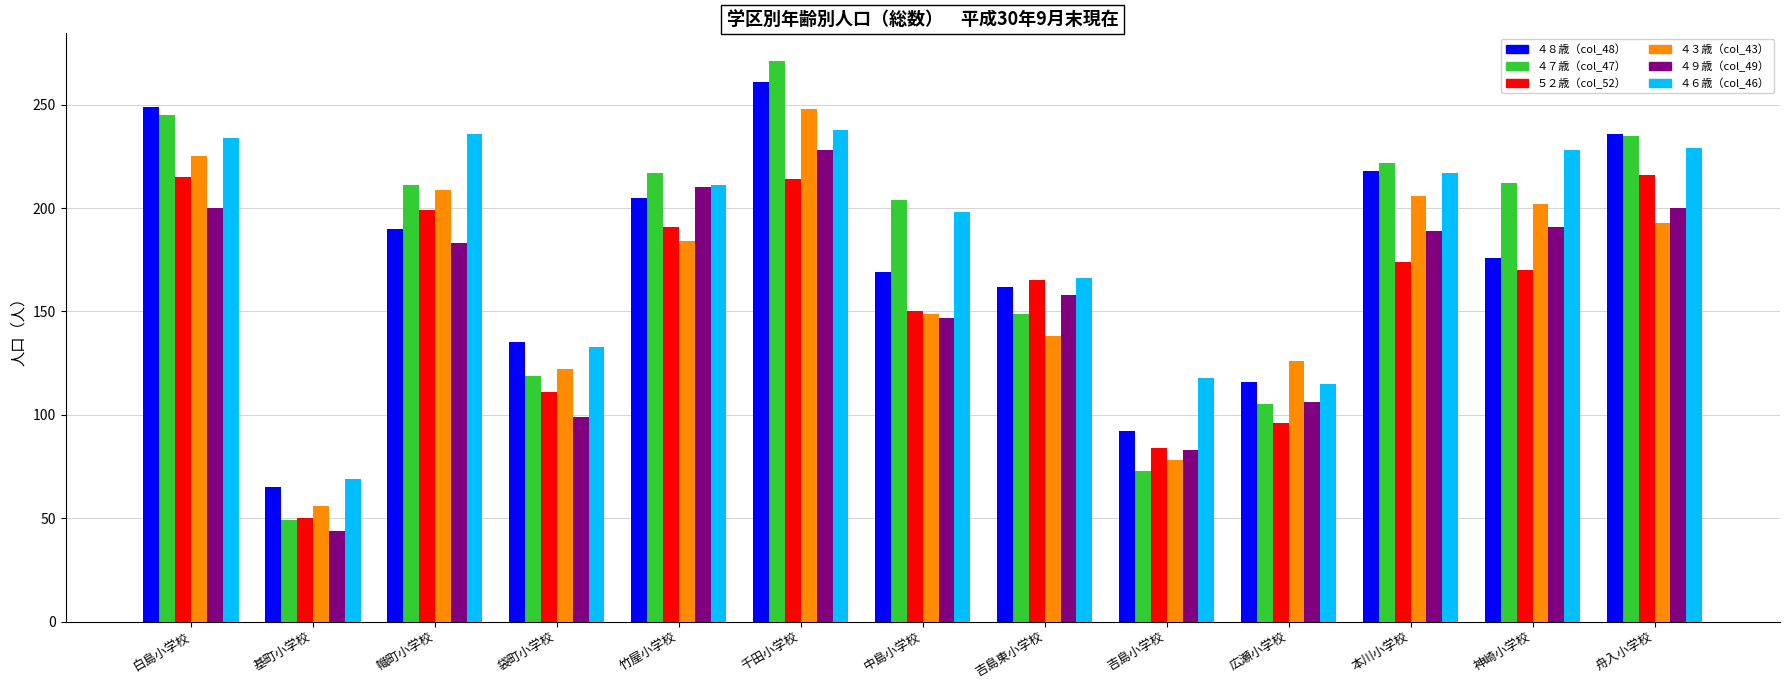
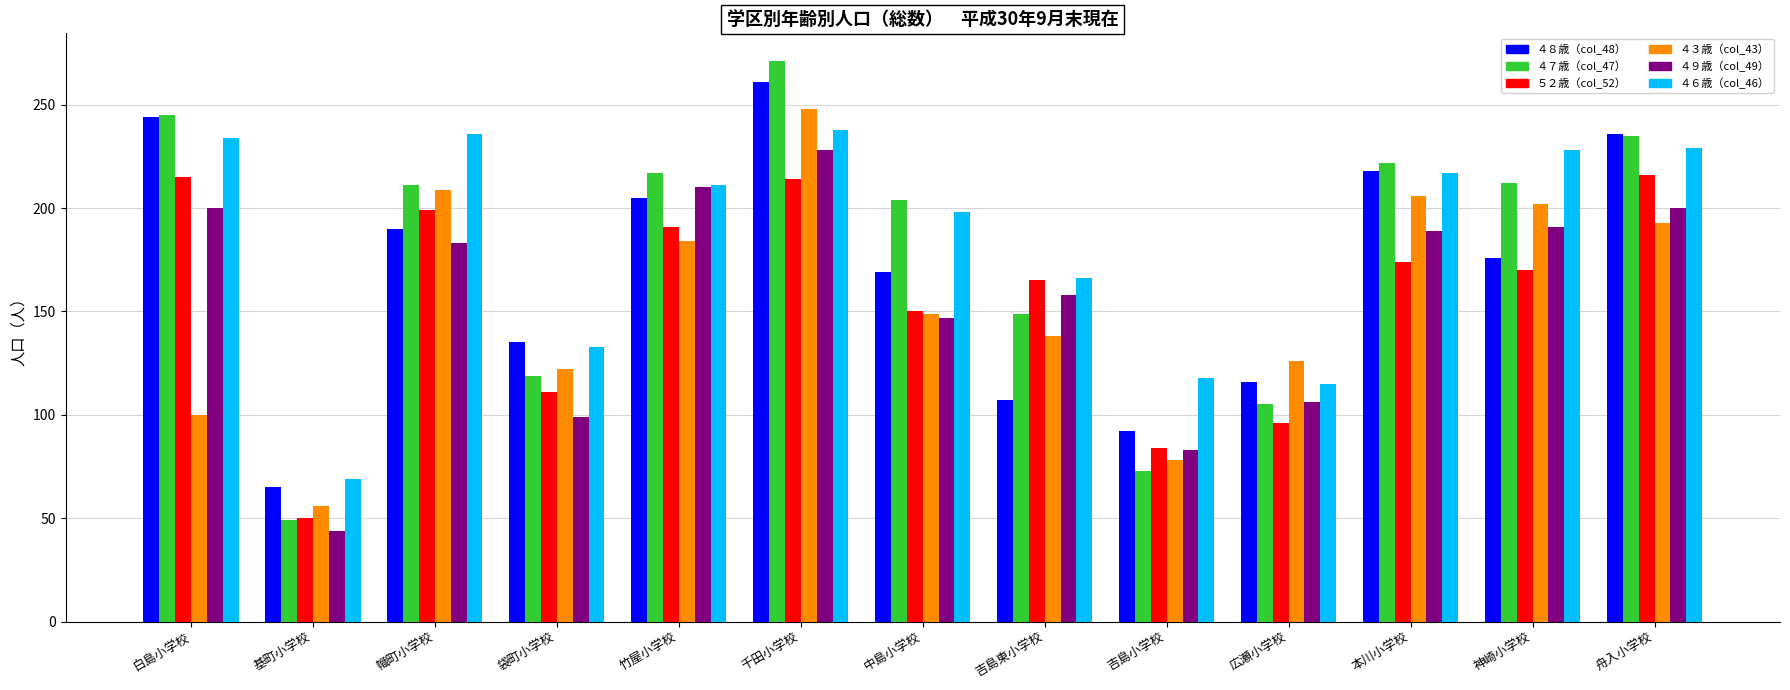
４８歳（col_48）, 白島小学校: 249 -> 244
４３歳（col_43）, 白島小学校: 225 -> 100
４８歳（col_48）, 吉島東小学校: 162 -> 107
